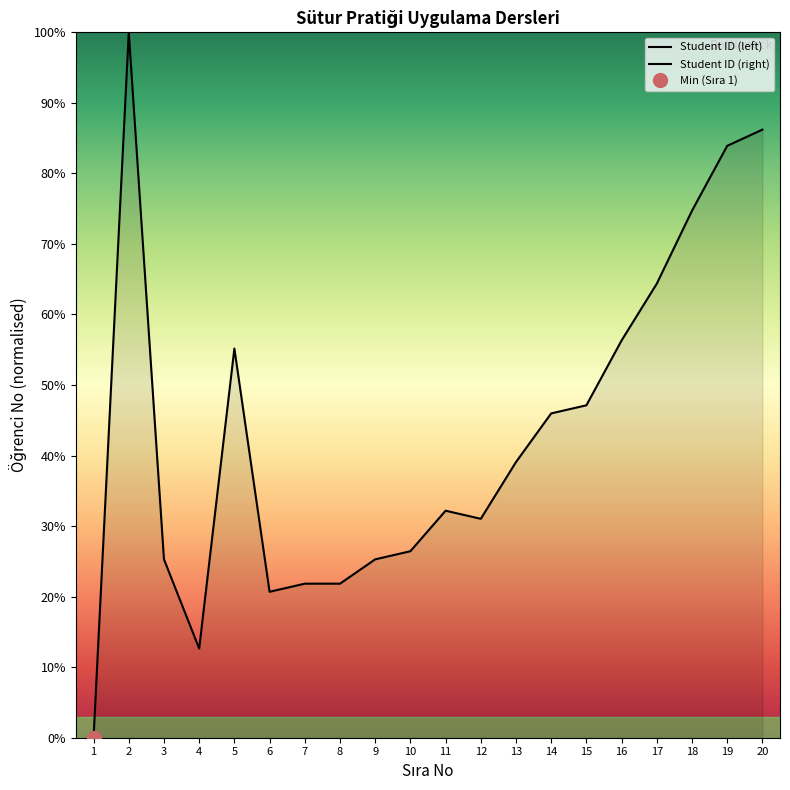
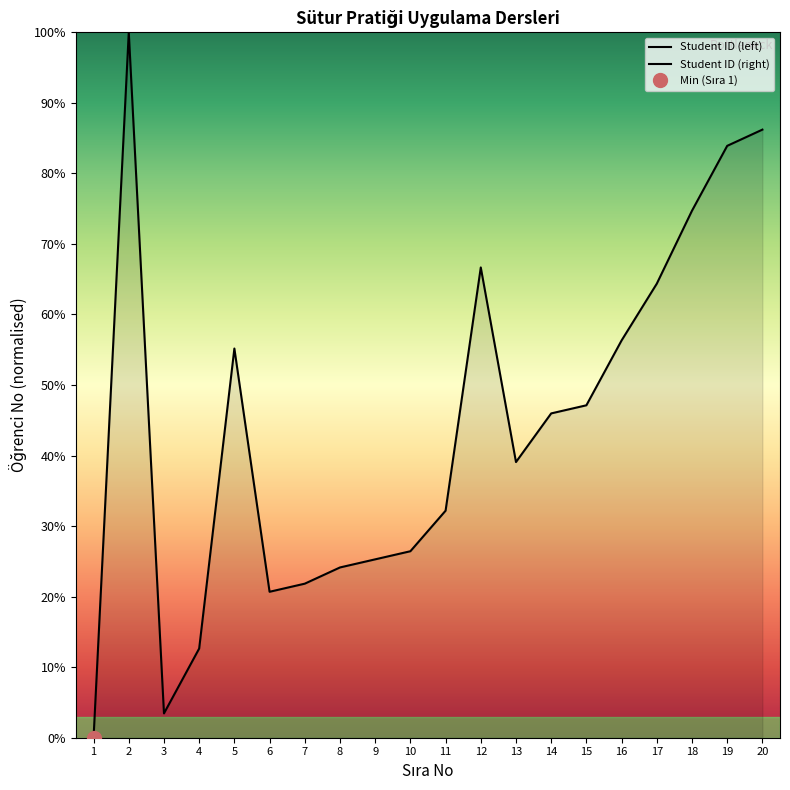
Student ID (right), 3: 25% -> 3%
Student ID (right), 8: 22% -> 24%
Student ID (right), 12: 31% -> 67%
